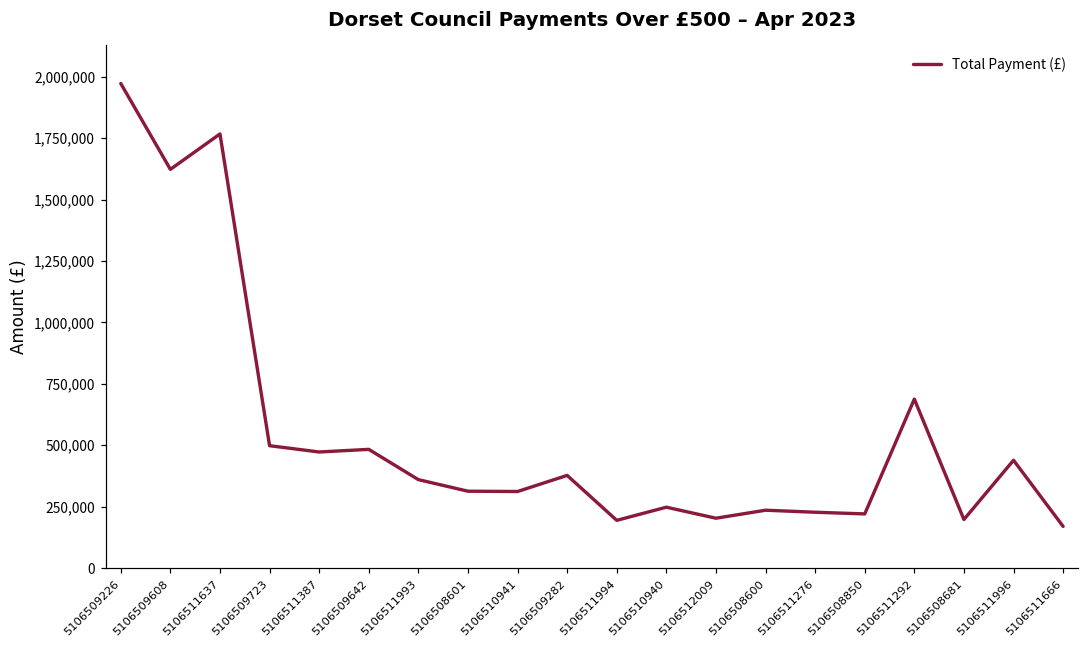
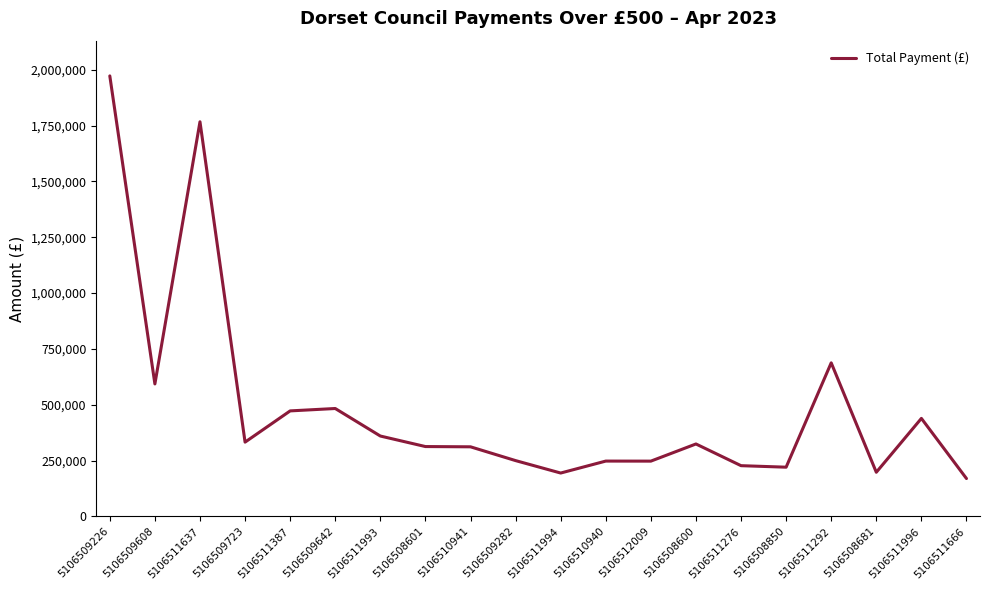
5106509608: 1,620,000 -> 590,000
5106509723: 500,000 -> 330,000
5106509282: 380,000 -> 250,000
5106512009: 200,000 -> 250,000
5106508600: 240,000 -> 320,000
